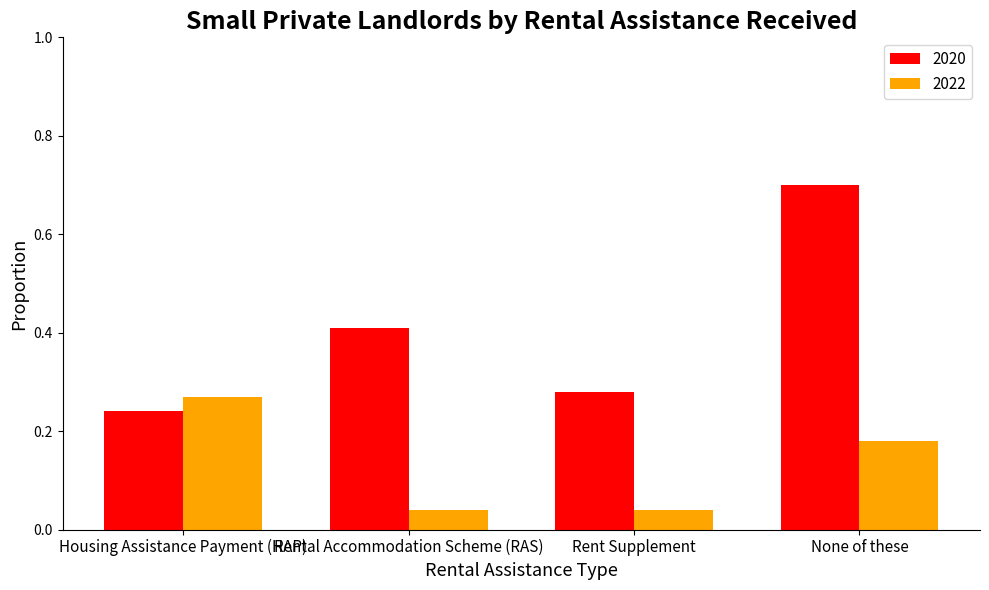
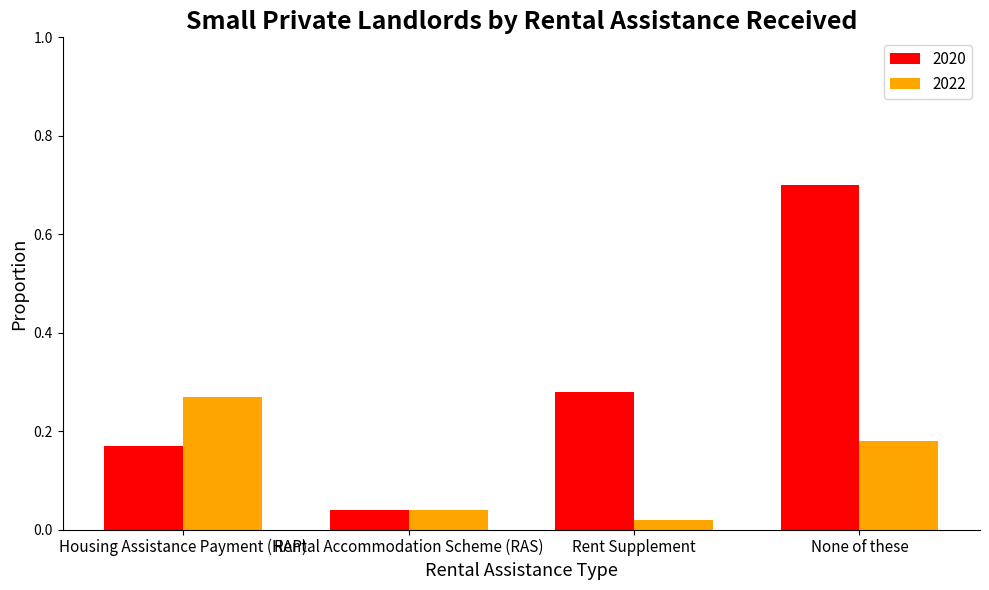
2020, Housing Assistance Payment (HAP): 0.24 -> 0.17
2020, Rental Accommodation Scheme (RAS): 0.41 -> 0.04
2022, Rent Supplement: 0.04 -> 0.02
